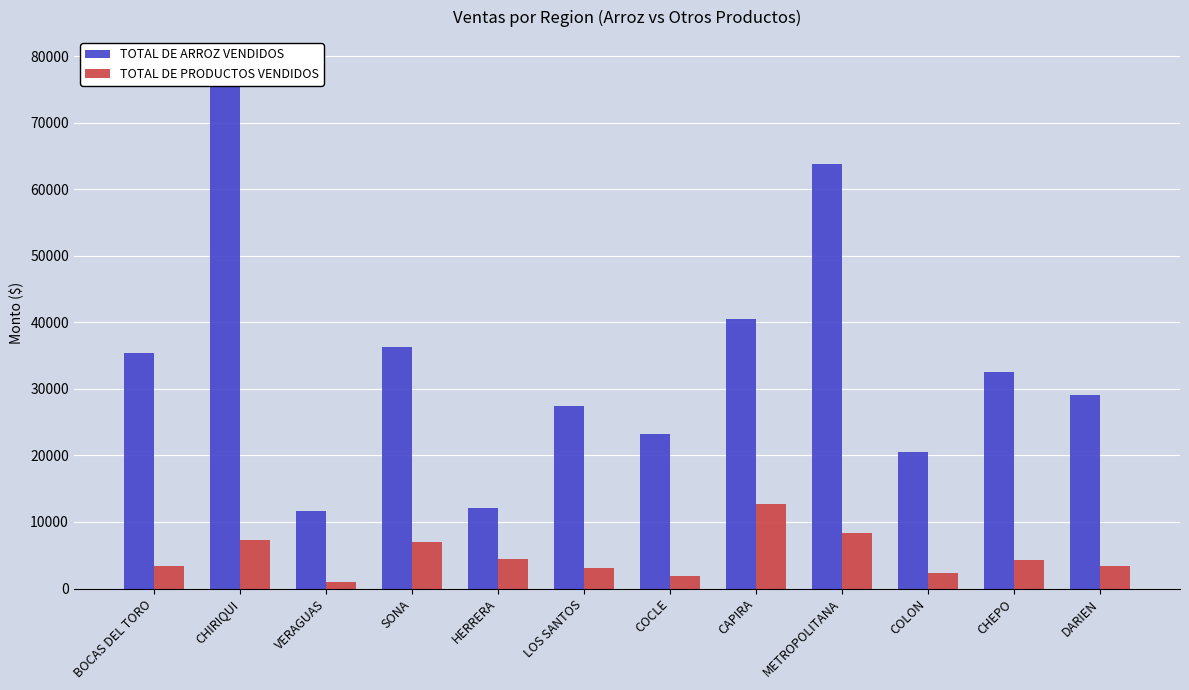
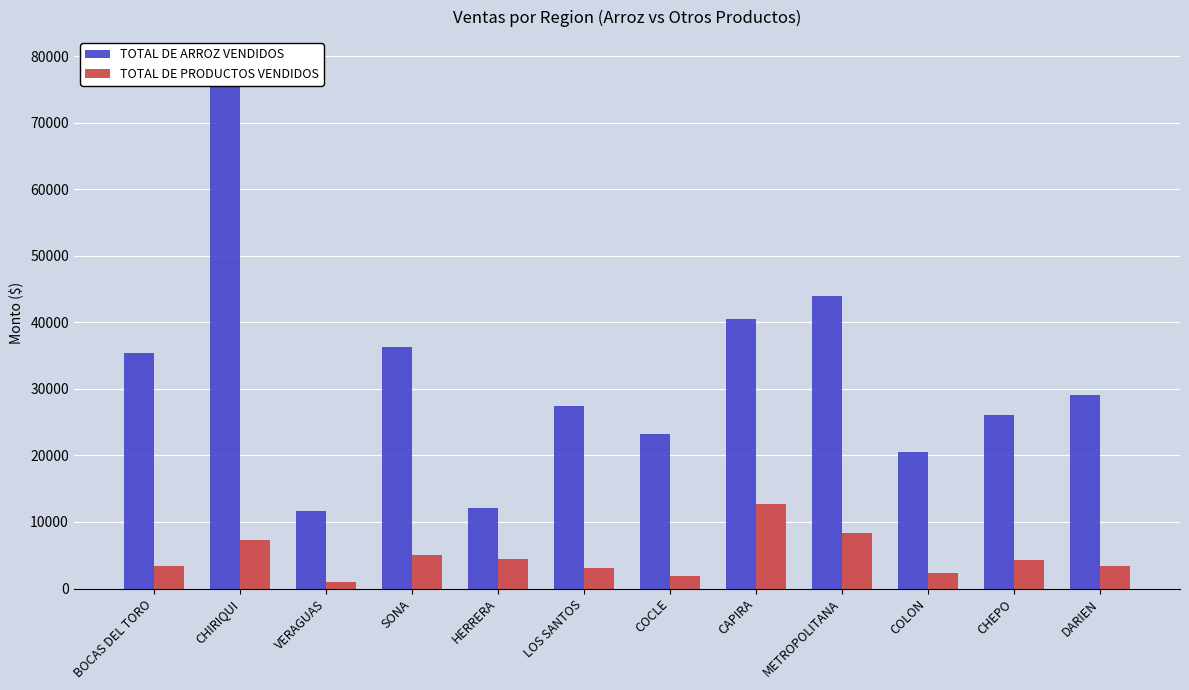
TOTAL DE PRODUCTOS VENDIDOS, SONA: 7000 -> 5000
TOTAL DE ARROZ VENDIDOS, METROPOLITANA: 64000 -> 44000
TOTAL DE ARROZ VENDIDOS, CHEPO: 32000 -> 26000
